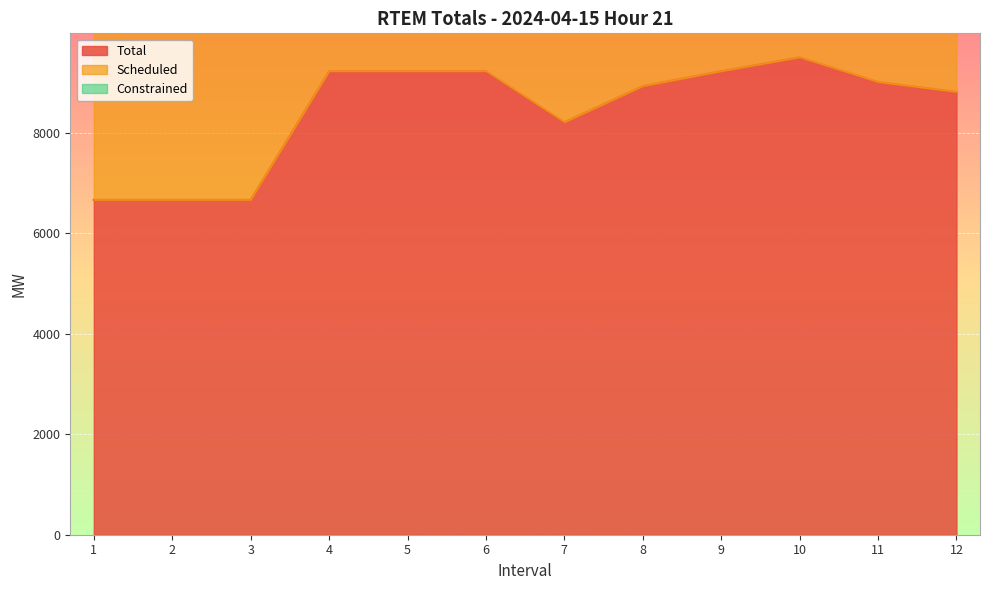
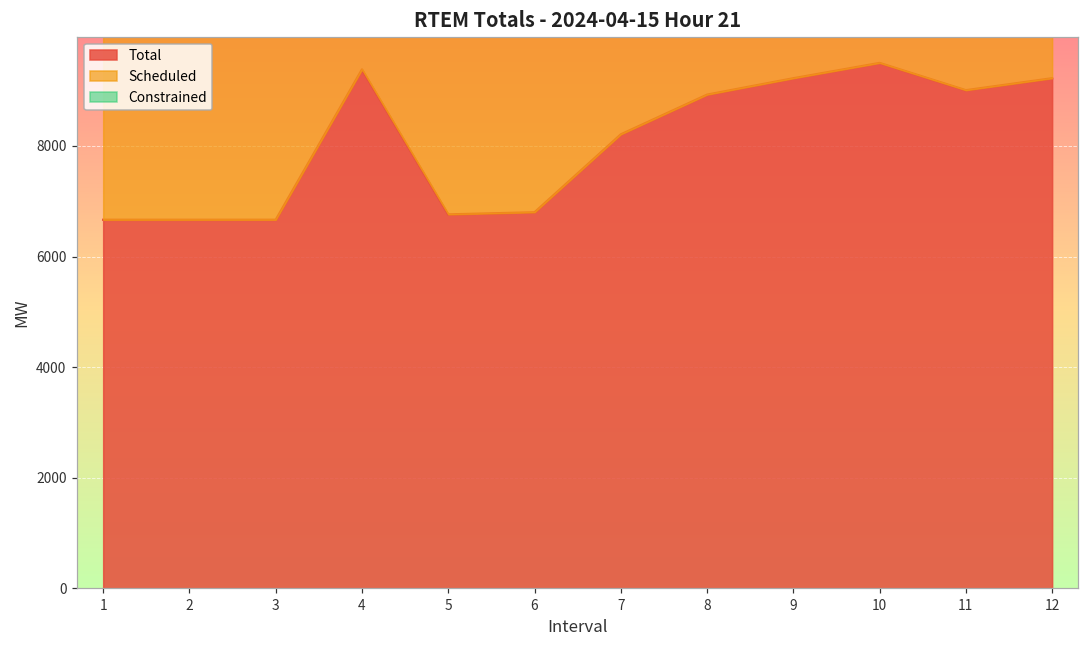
Total, 4: 9200 -> 9400
Total, 5: 9200 -> 6800
Total, 6: 9200 -> 6800
Total, 12: 8800 -> 9200
